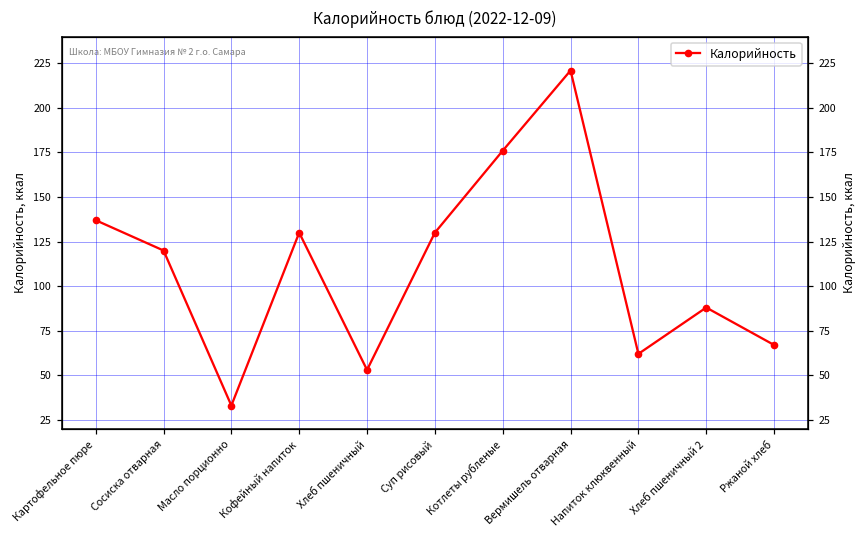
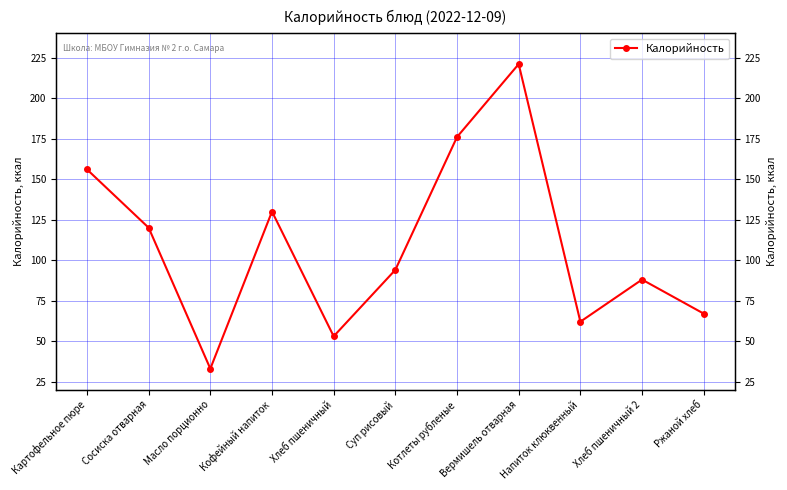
Картофельное пюре: 137 -> 156
Суп рисовый: 130 -> 94
